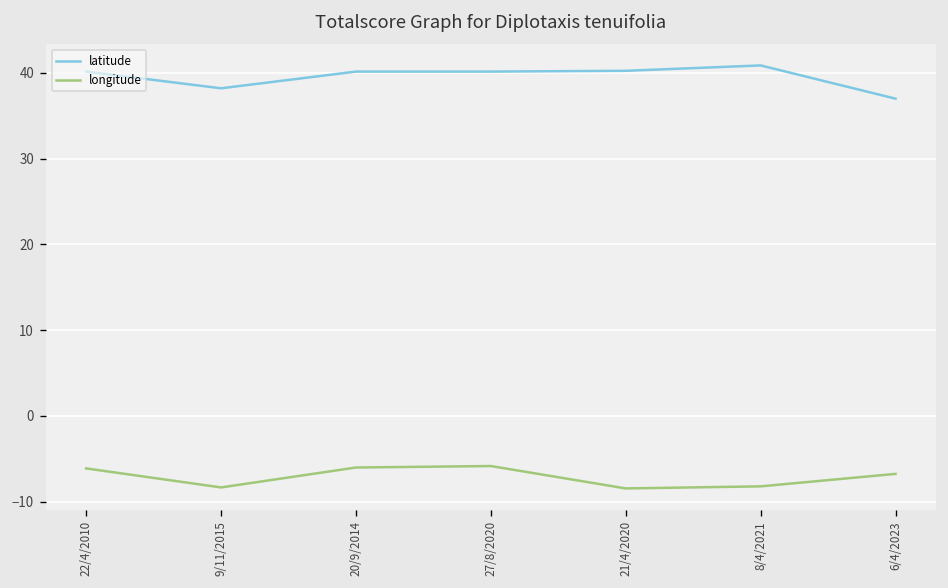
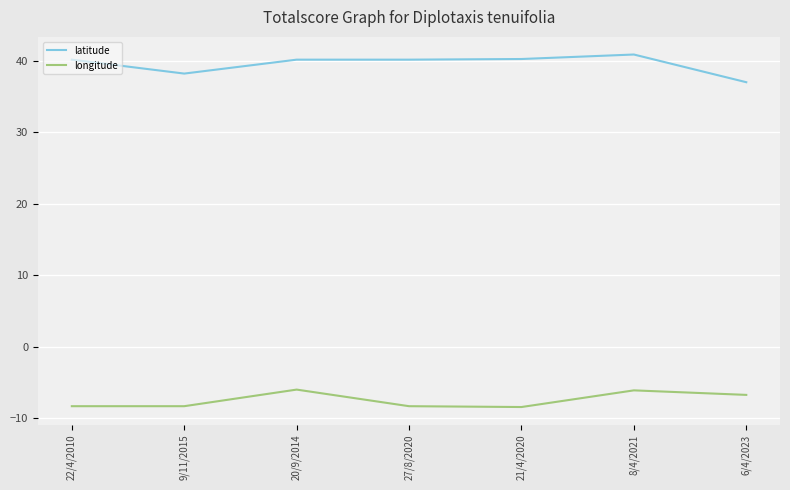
longitude, 22/4/2010: -6 -> -8
longitude, 27/8/2020: -6 -> -8
longitude, 8/4/2021: -8 -> -6
